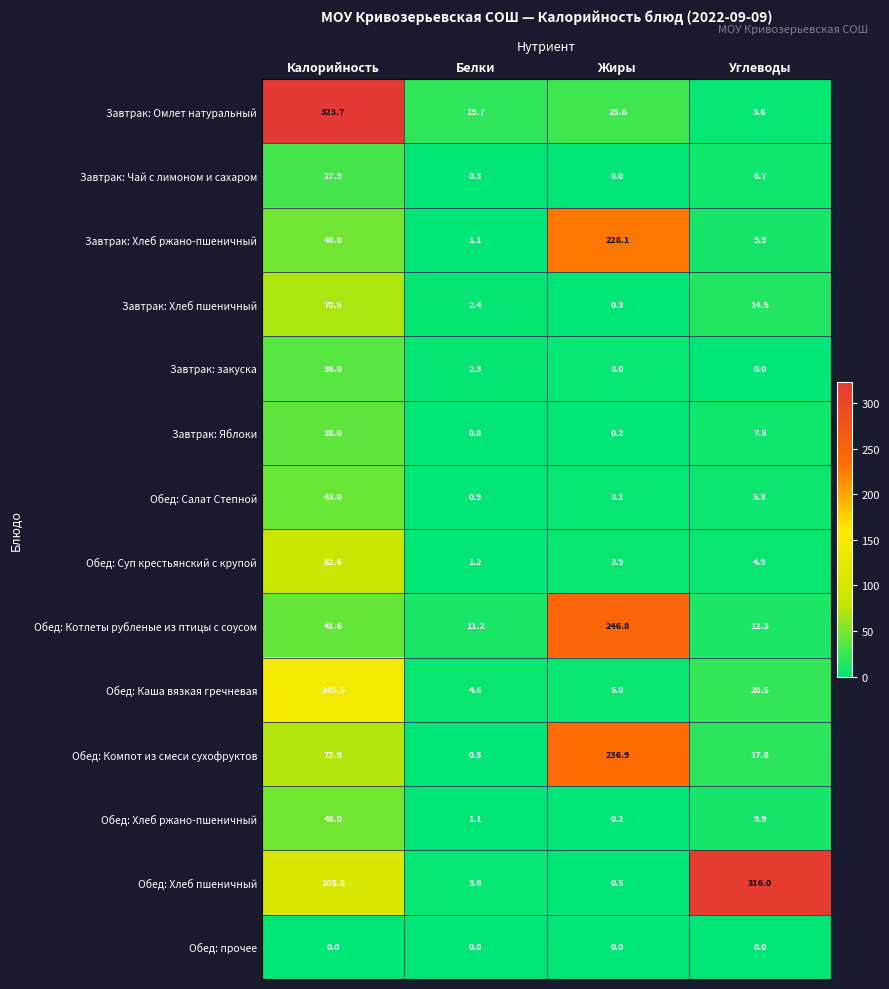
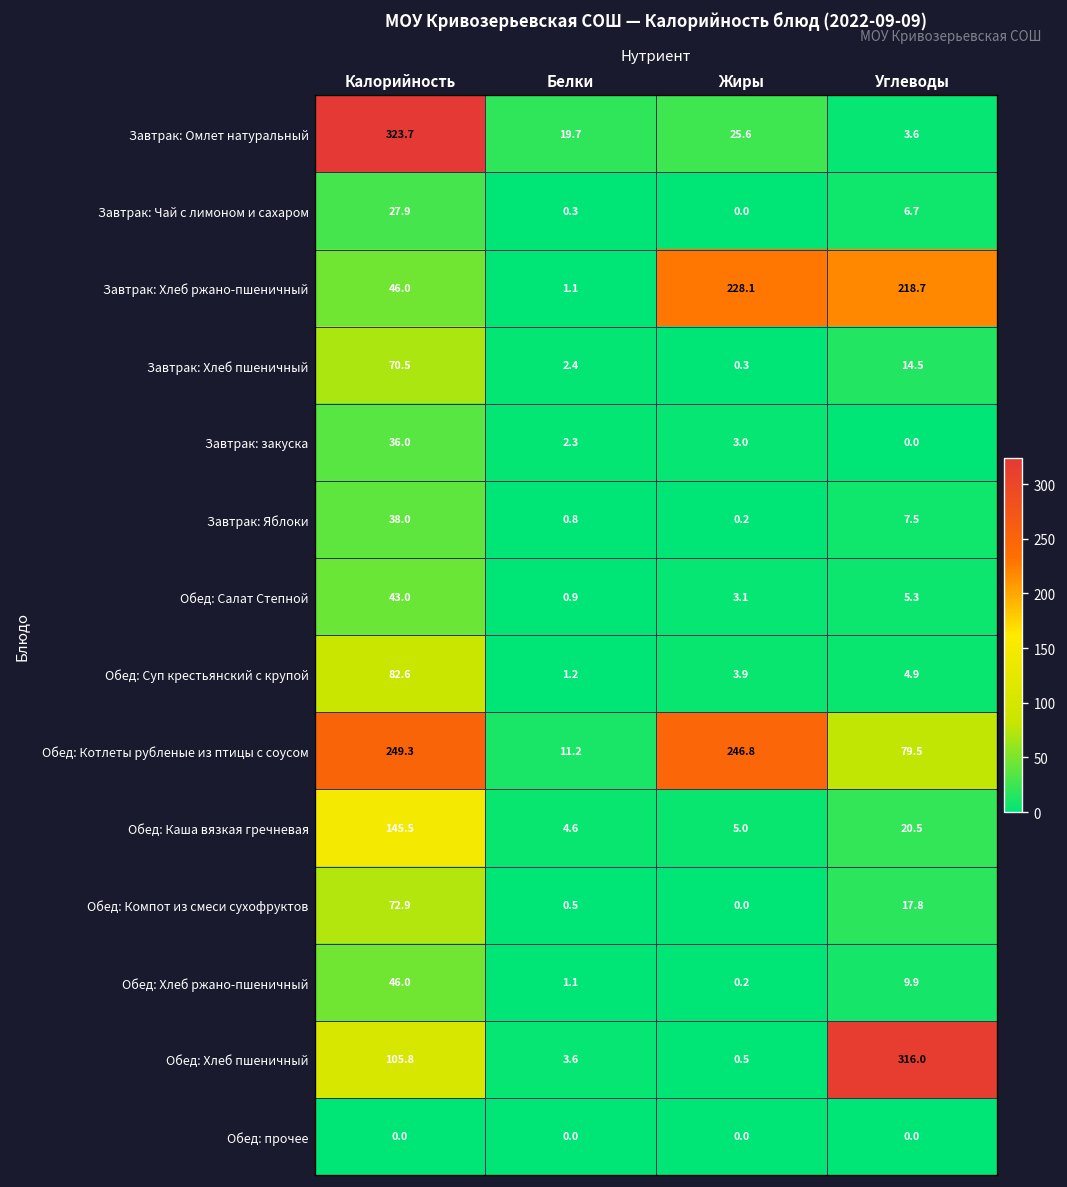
Завтрак: Хлеб ржано-пшеничный, Углеводы: 9.9 -> 218.7
Обед: Котлеты рубленые из птицы с соусом, Калорийность: 41.6 -> 249.3
Обед: Котлеты рубленые из птицы с соусом, Углеводы: 12.3 -> 79.5
Обед: Компот из смеси сухофруктов, Жиры: 236.9 -> 0.0
